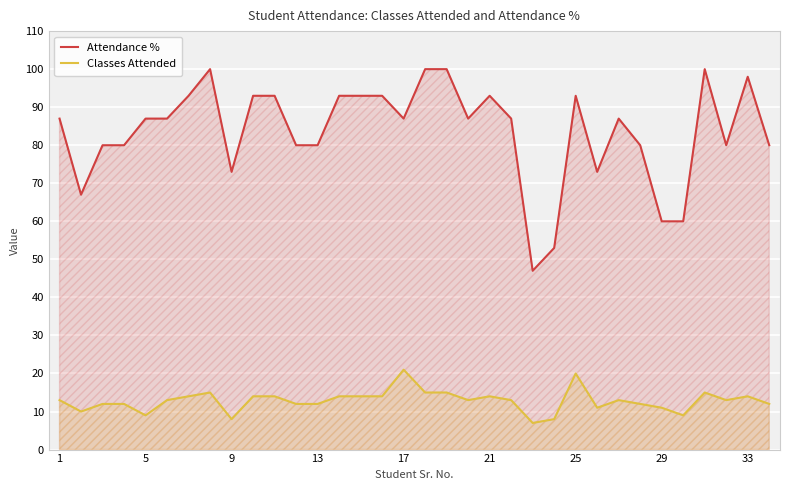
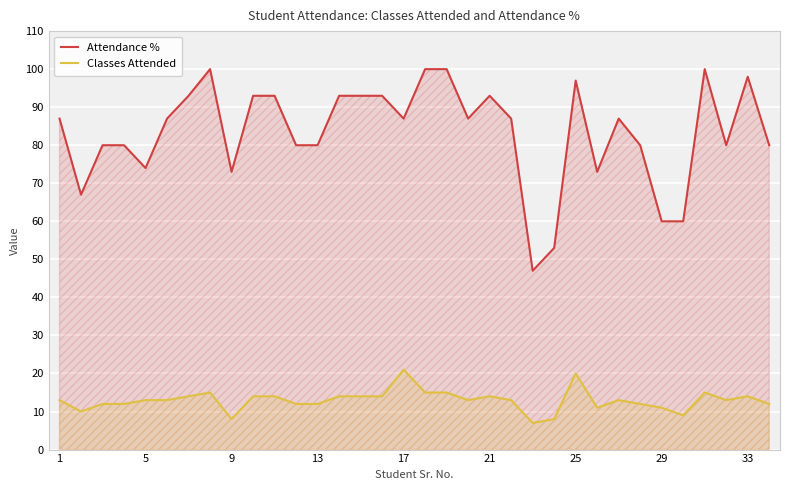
Attendance %, 5: 87 -> 74
Classes Attended, 5: 9 -> 13
Attendance %, 25: 93 -> 97
